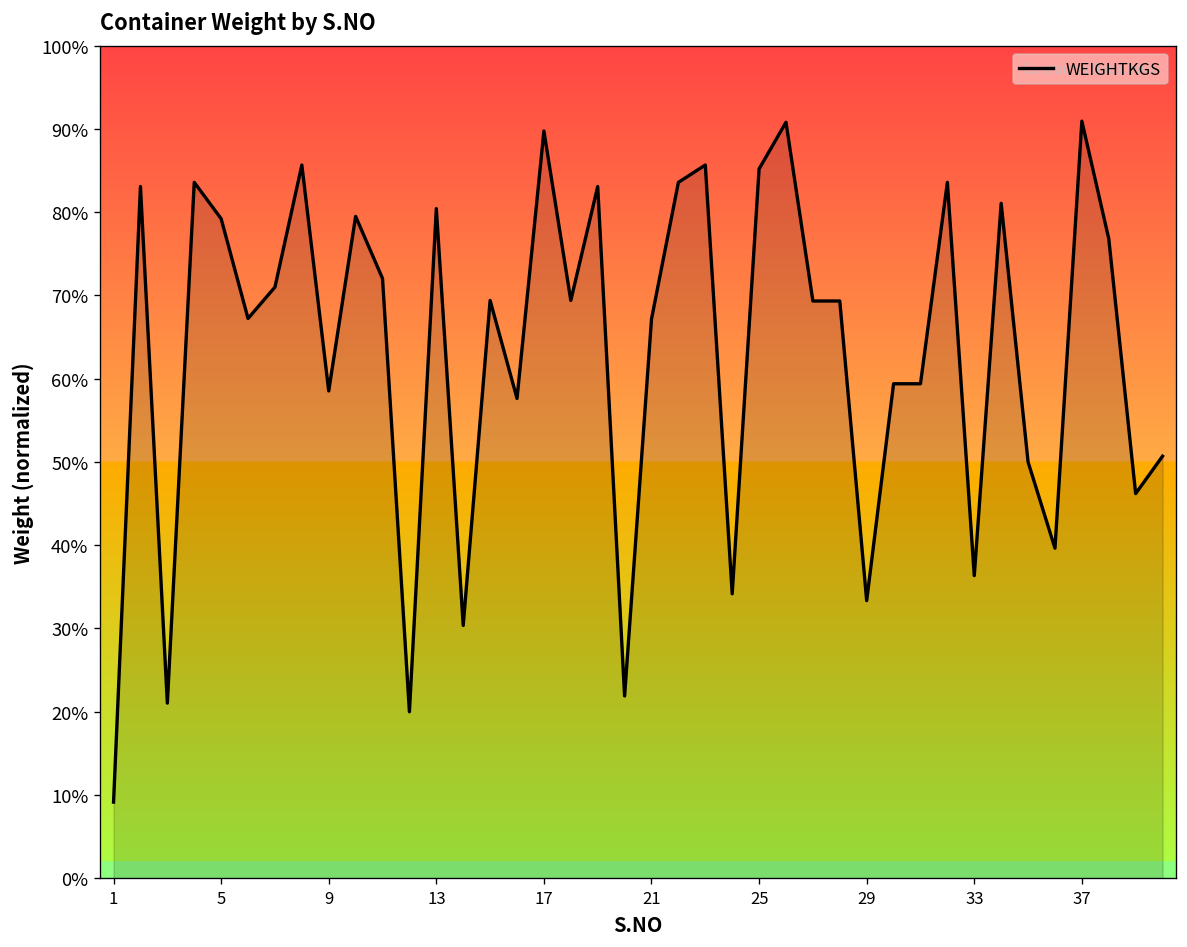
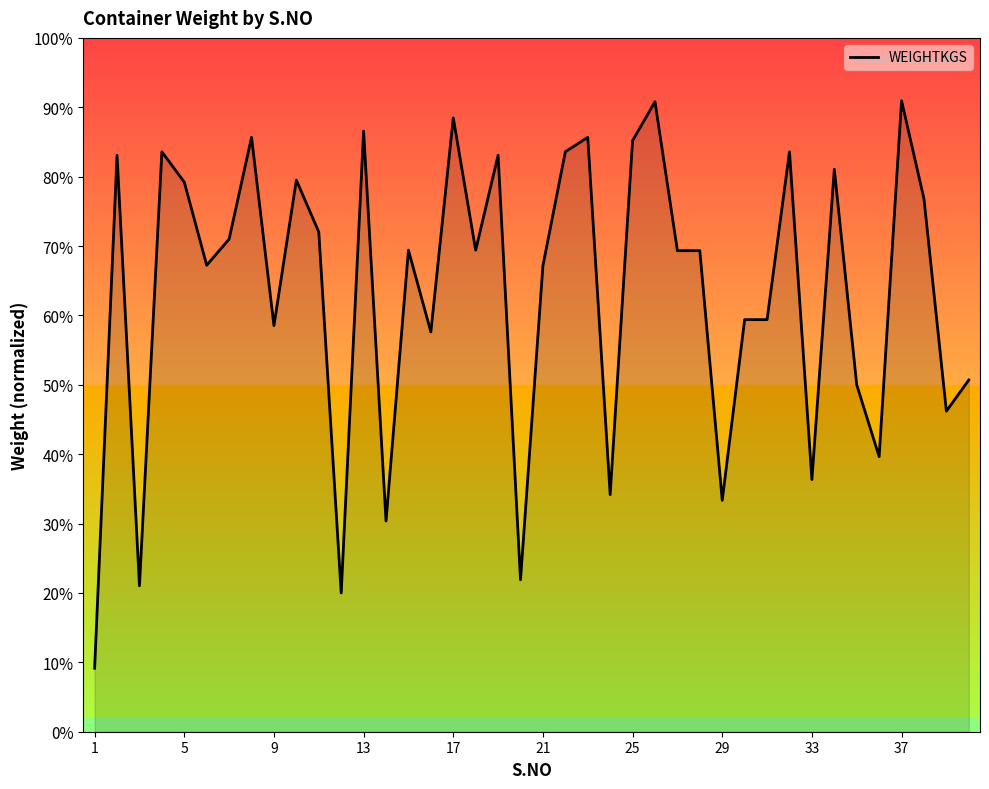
13: 80% -> 87%
17: 90% -> 88%
